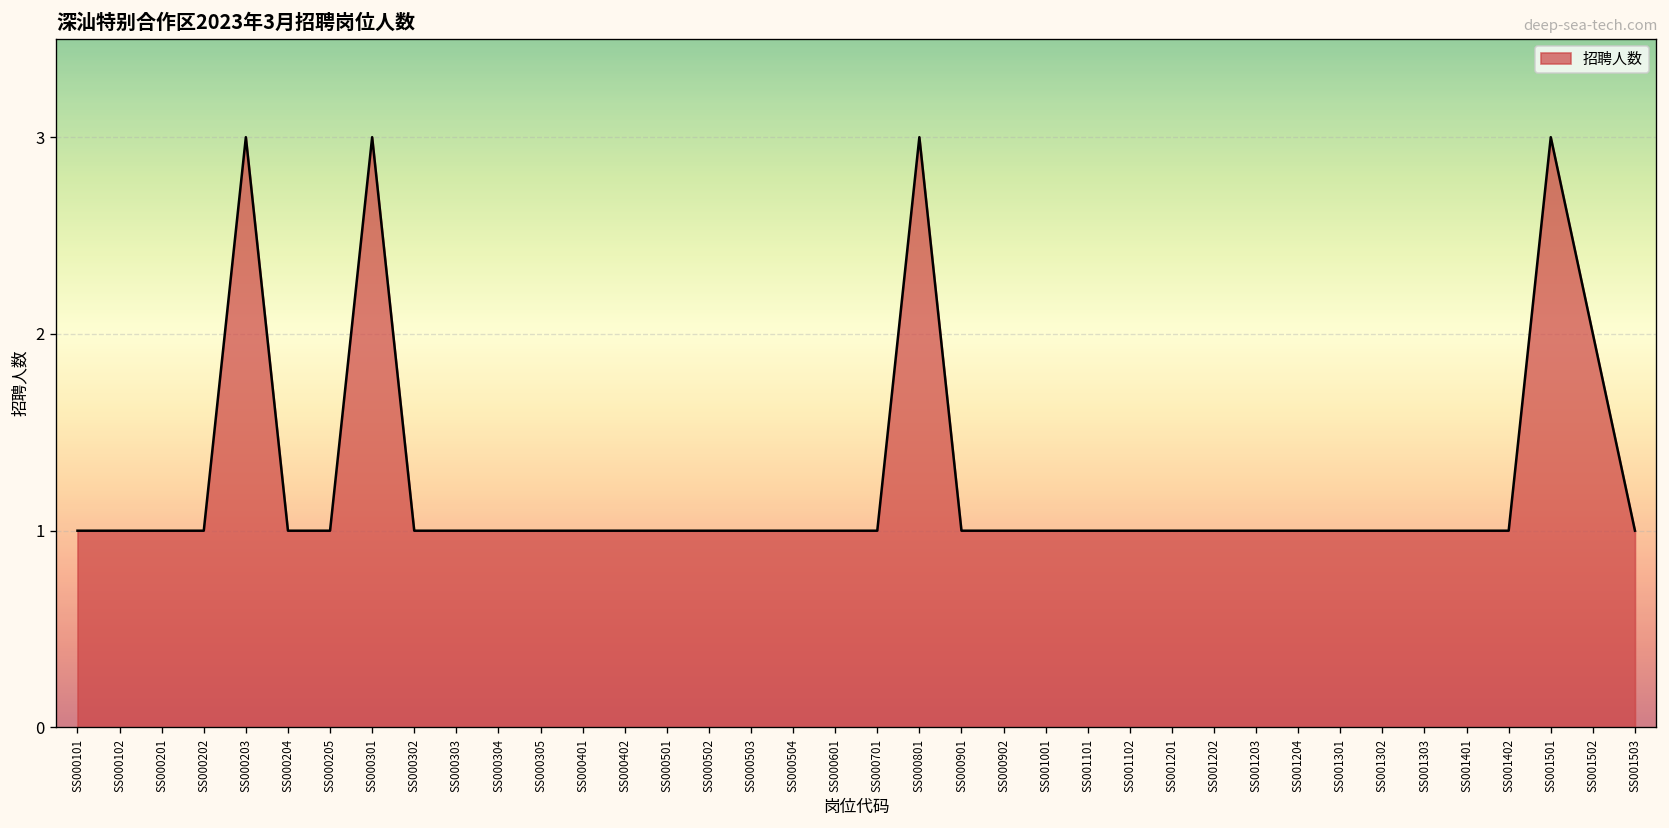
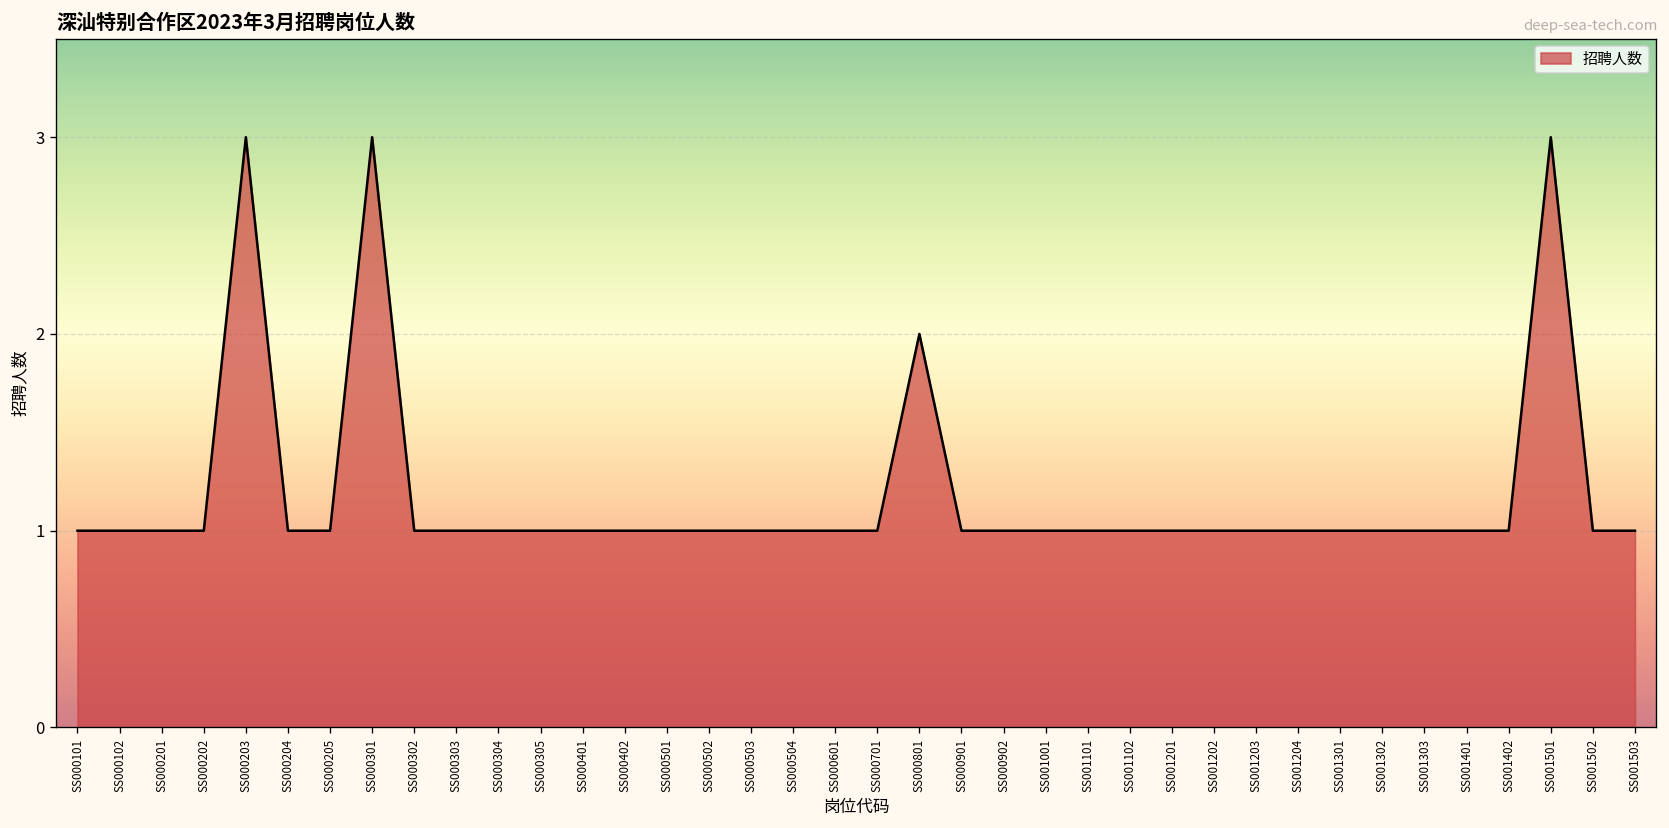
SS000801: 3 -> 2
SS001502: 2 -> 1
